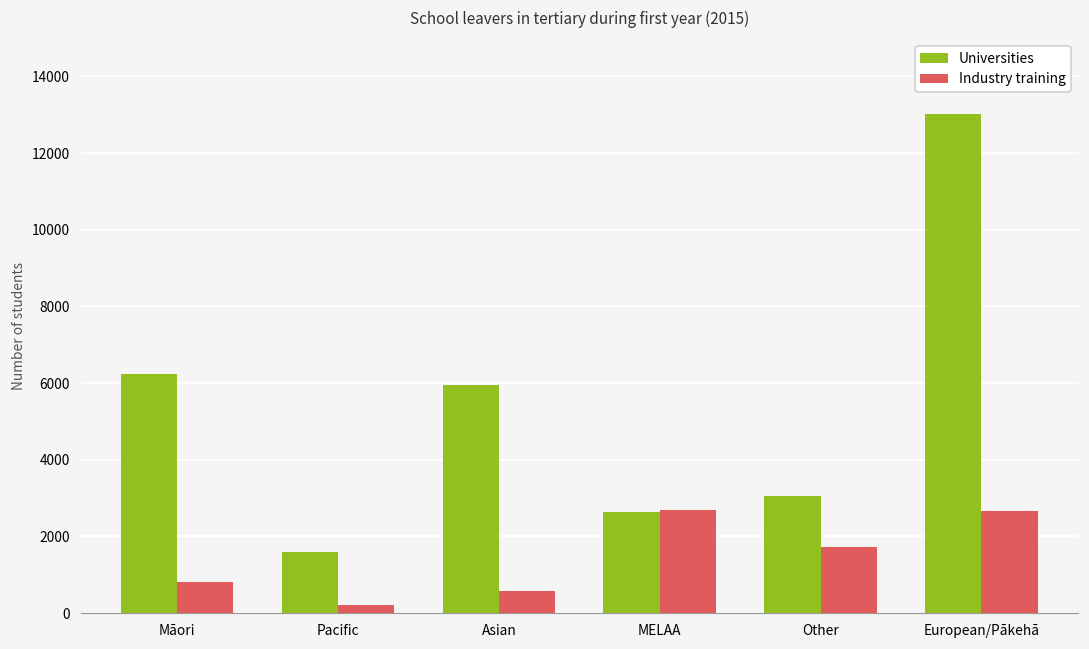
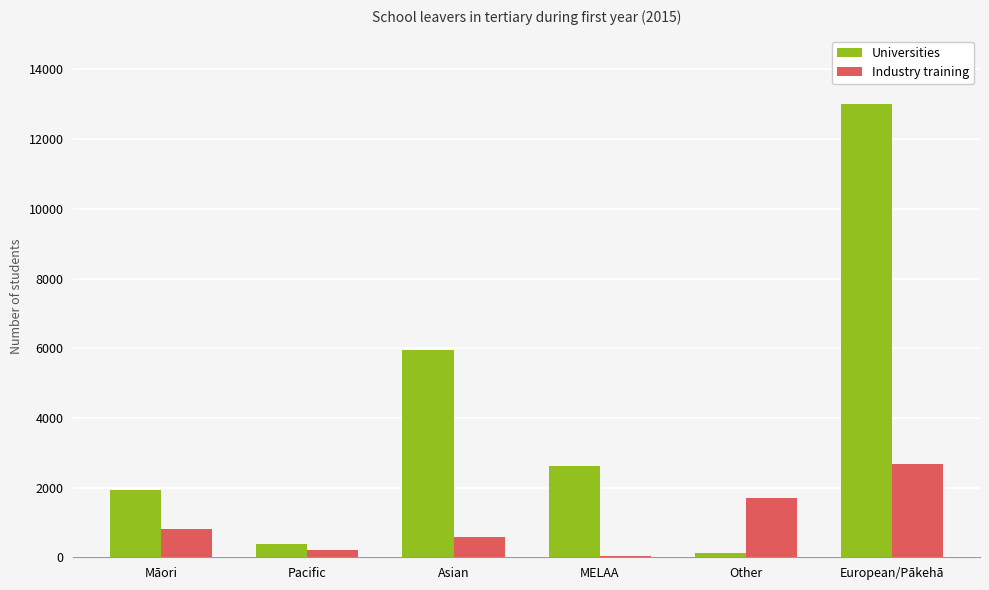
Universities, Māori: 6200 -> 1900
Universities, Pacific: 1600 -> 400
Industry training, MELAA: 2700 -> 0
Universities, Other: 3100 -> 100
